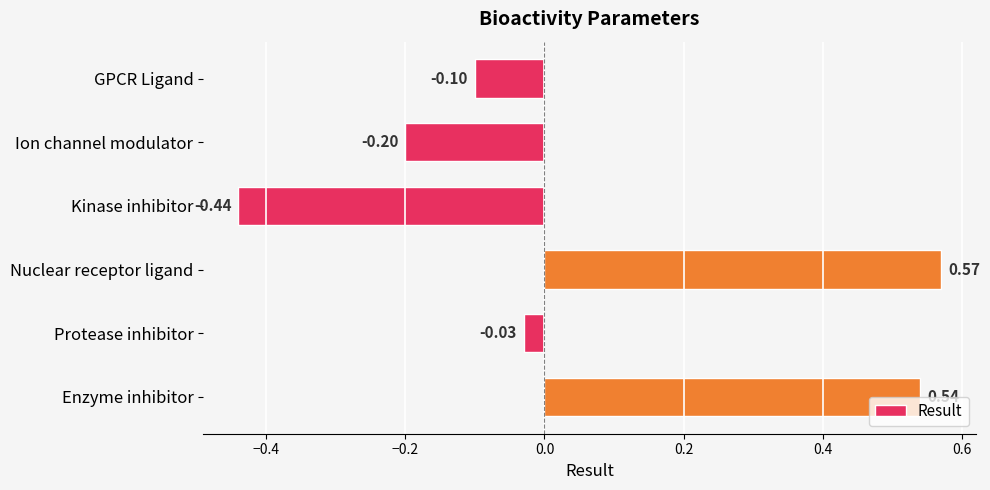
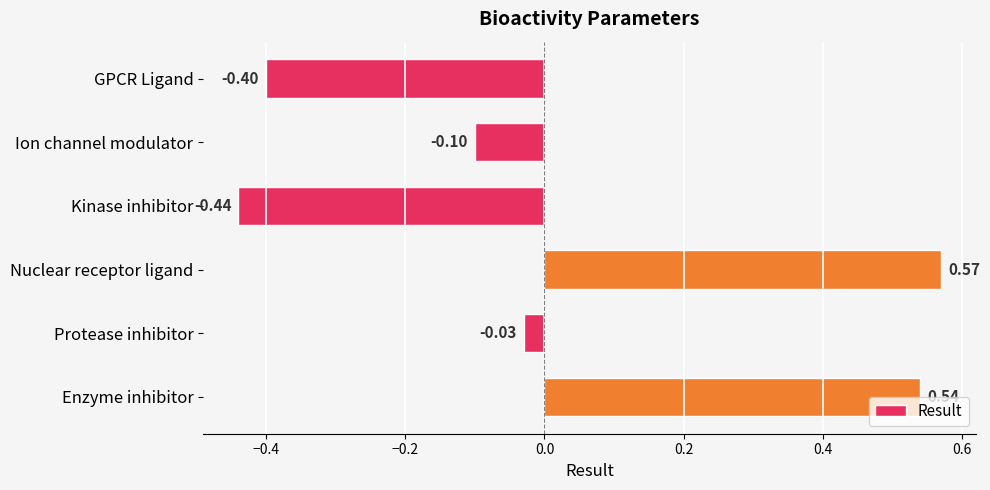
GPCR Ligand: -0.10 -> -0.40
Ion channel modulator: -0.20 -> -0.10
